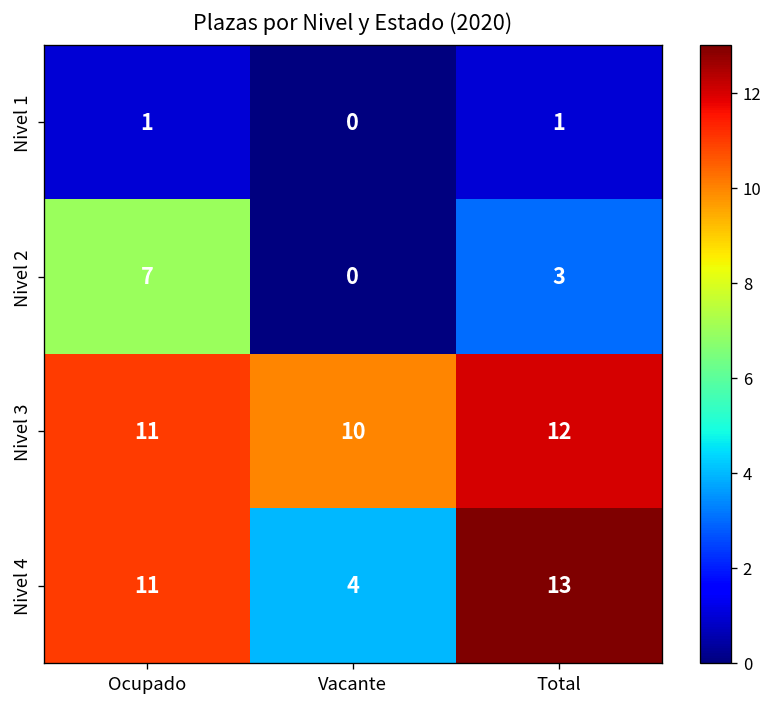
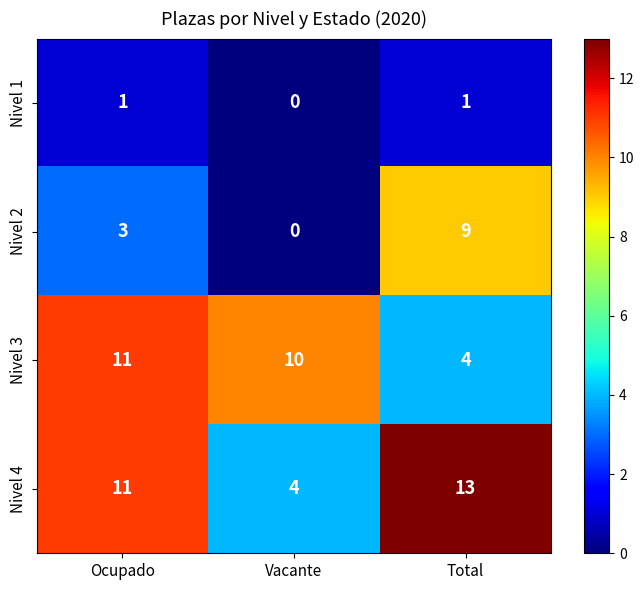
Nivel 2, Ocupado: 7 -> 3
Nivel 2, Total: 3 -> 9
Nivel 3, Total: 12 -> 4
